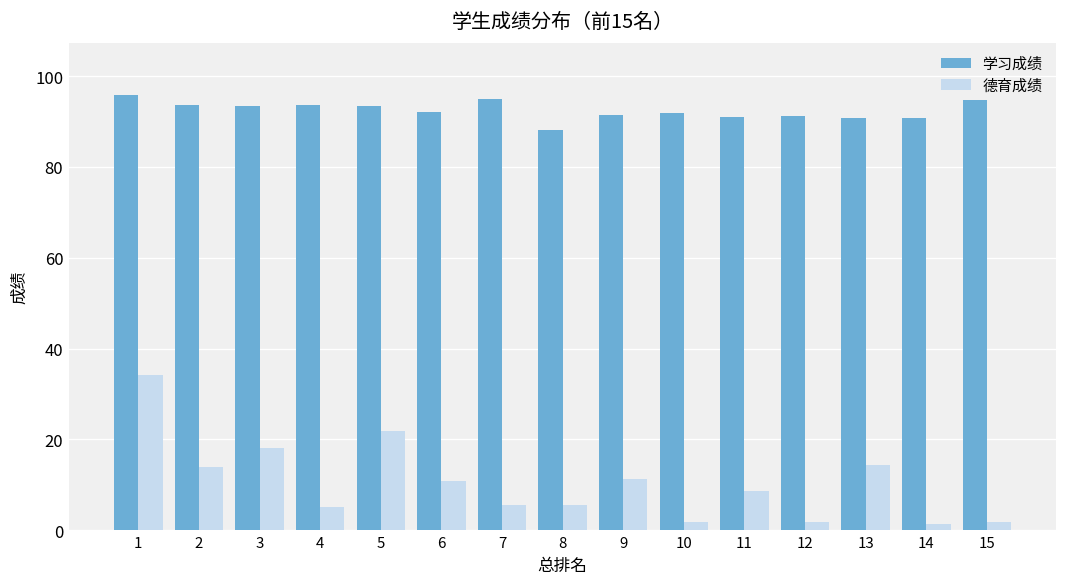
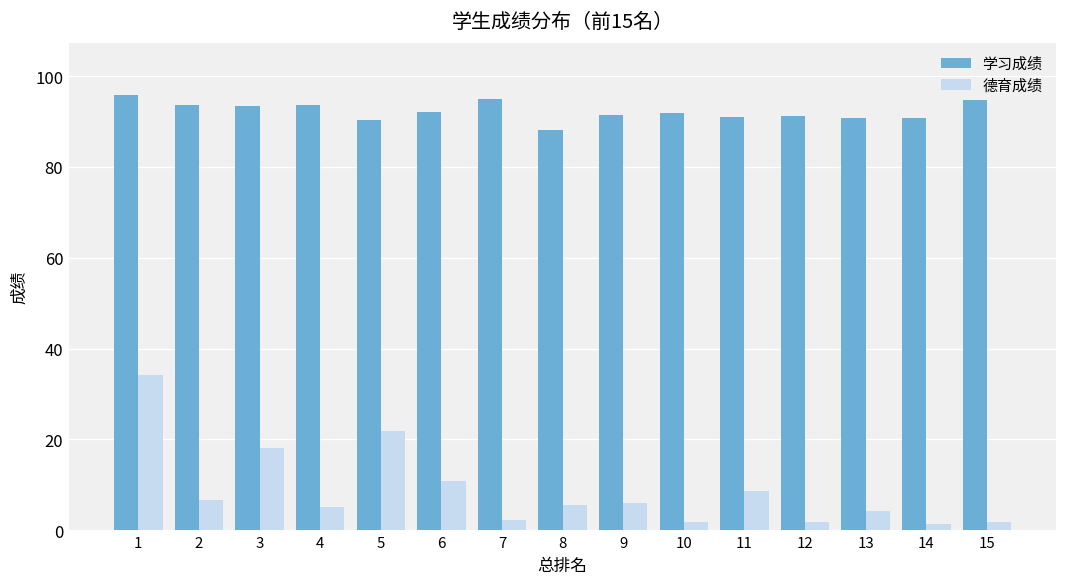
德育成绩, 2: 14 -> 7
学习成绩, 5: 93 -> 90
德育成绩, 7: 6 -> 2
德育成绩, 9: 11 -> 6
德育成绩, 13: 14 -> 4
